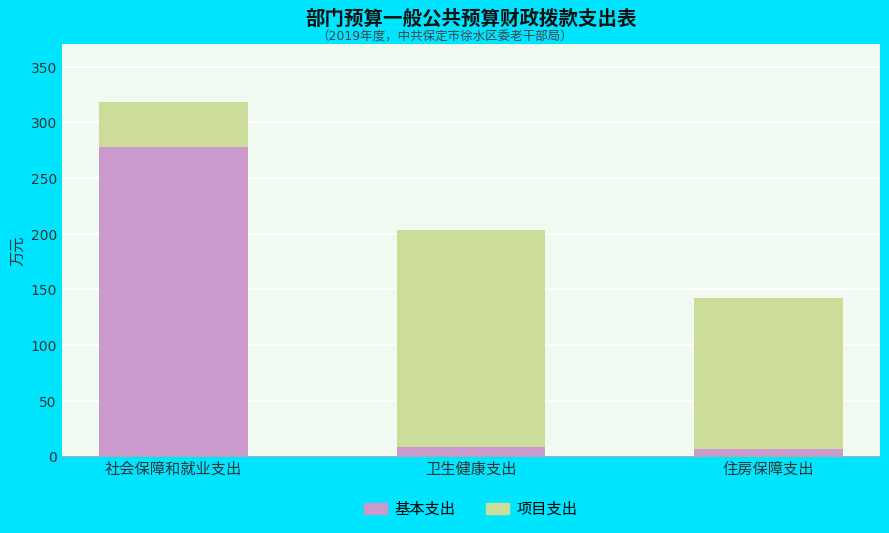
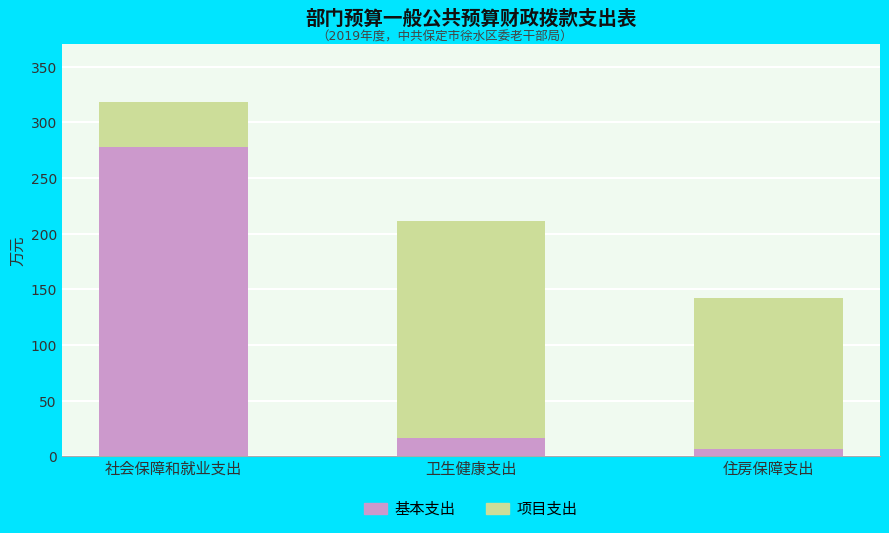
基本支出, 卫生健康支出: 9 -> 16
